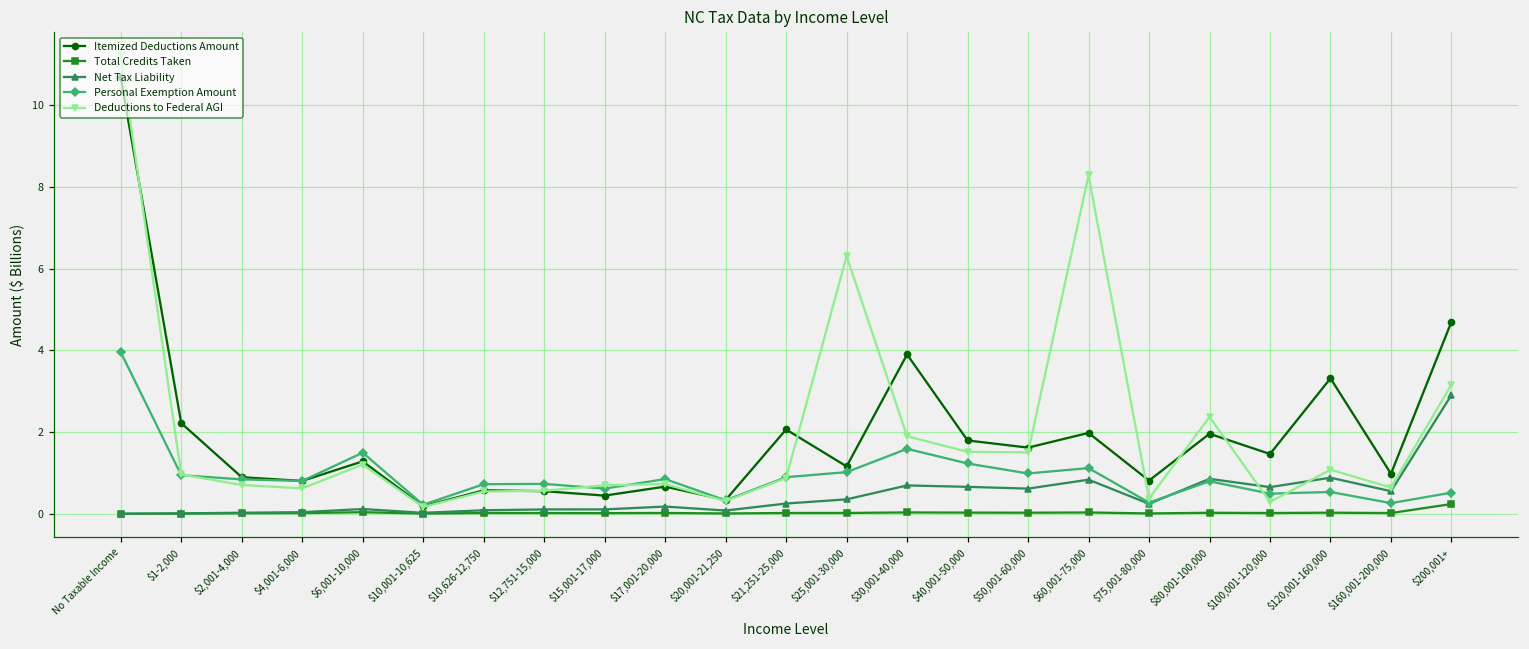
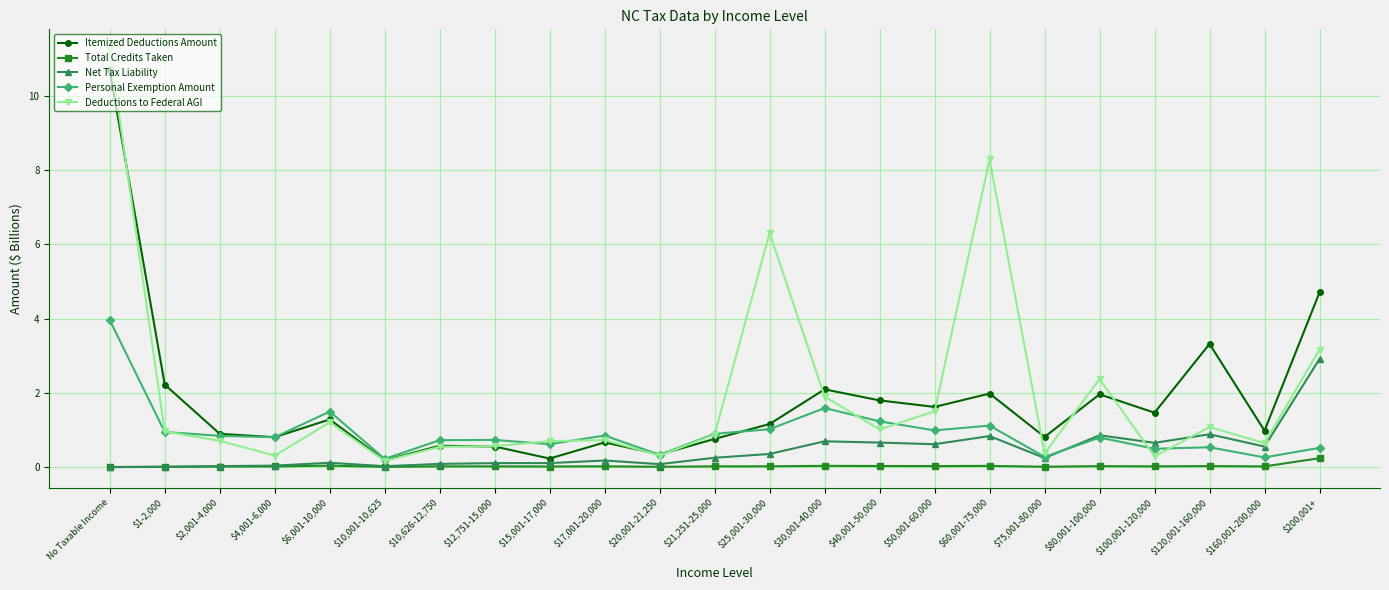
Deductions to Federal AGI, $4,001-6,000: 0.6 -> 0.3
Itemized Deductions Amount, $15,001-17,000: 0.4 -> 0.2
Itemized Deductions Amount, $21,251-25,000: 2.1 -> 0.8
Itemized Deductions Amount, $30,001-40,000: 3.9 -> 2.1
Deductions to Federal AGI, $40,001-50,000: 1.5 -> 1.0
